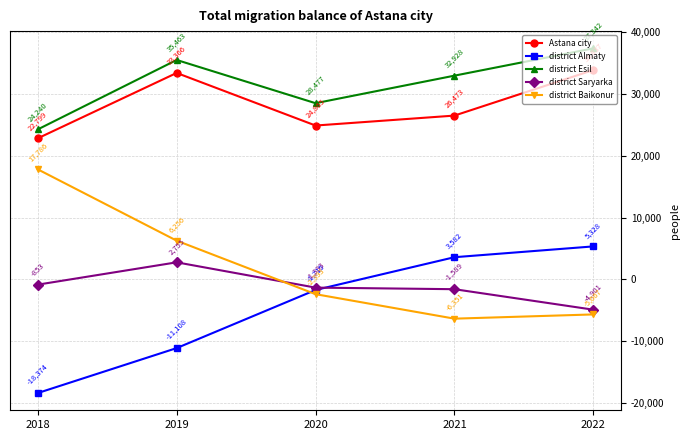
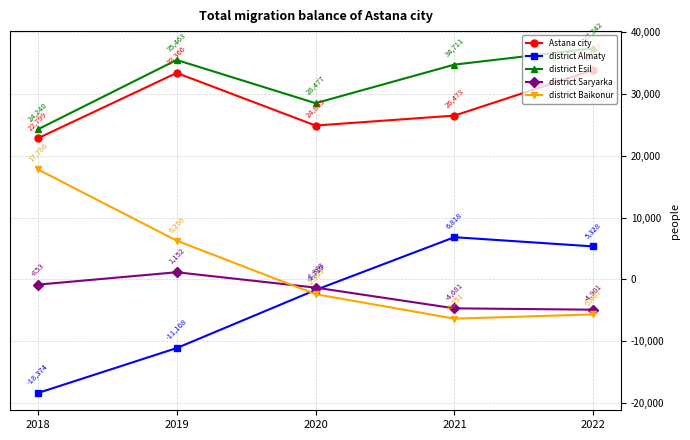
district Saryarka, 2019: 2,755 -> 1,152
district Almaty, 2021: 3,582 -> 6,818
district Esil, 2021: 32,928 -> 34,711
district Saryarka, 2021: -1,589 -> -4,681
